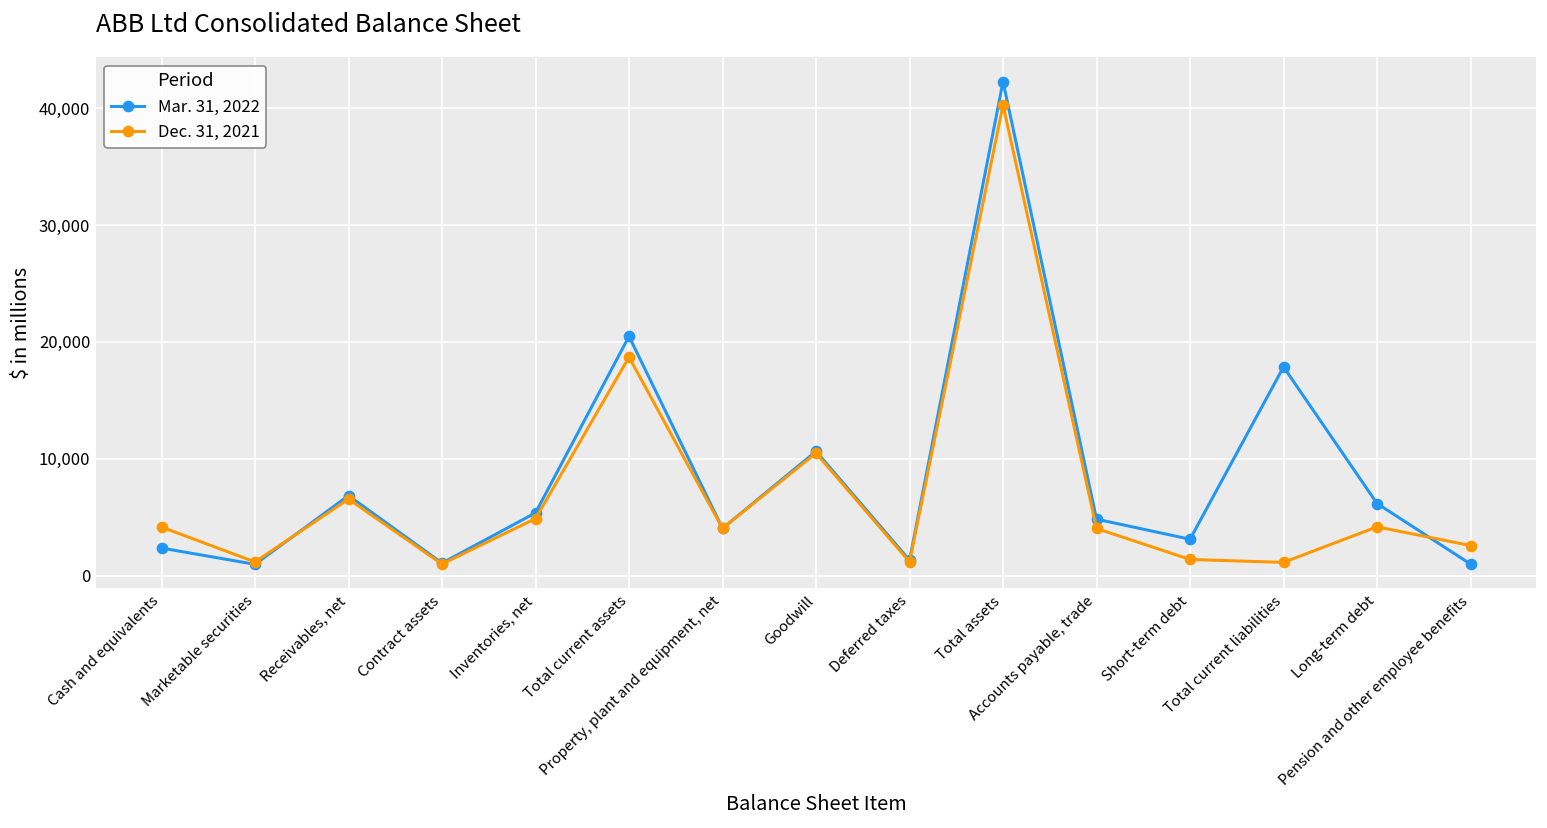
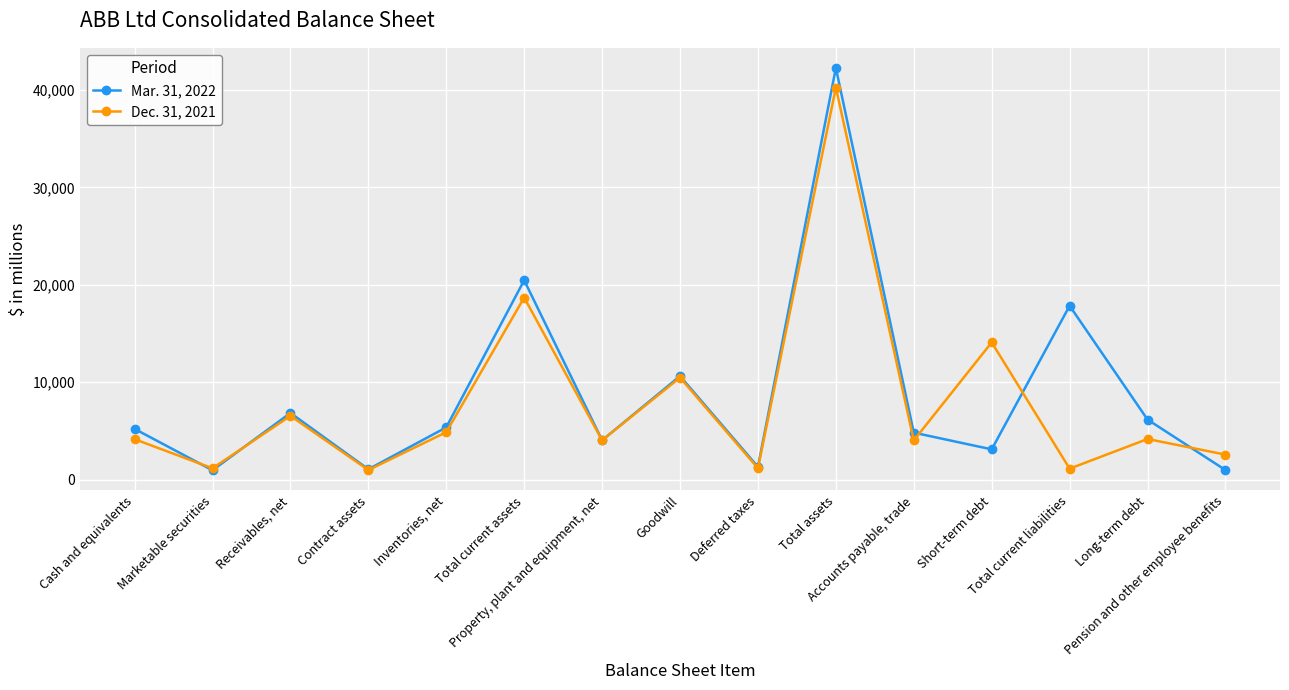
Mar. 31, 2022, Cash and equivalents: 2,000 -> 5,000
Dec. 31, 2021, Short-term debt: 1,000 -> 14,000
